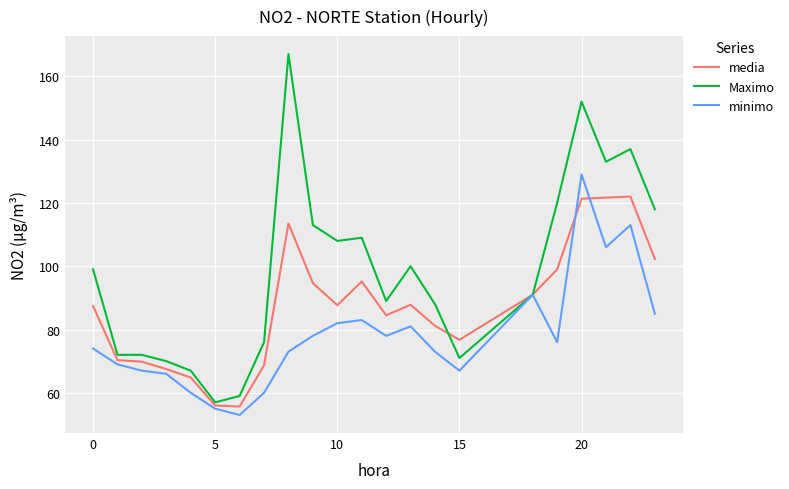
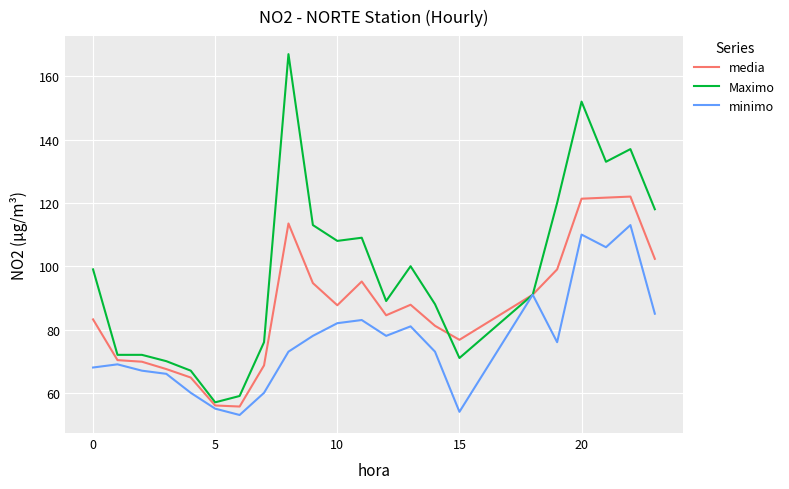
media, 0: 87 -> 83
minimo, 0: 74 -> 68
minimo, 15: 67 -> 54
minimo, 20: 129 -> 110
